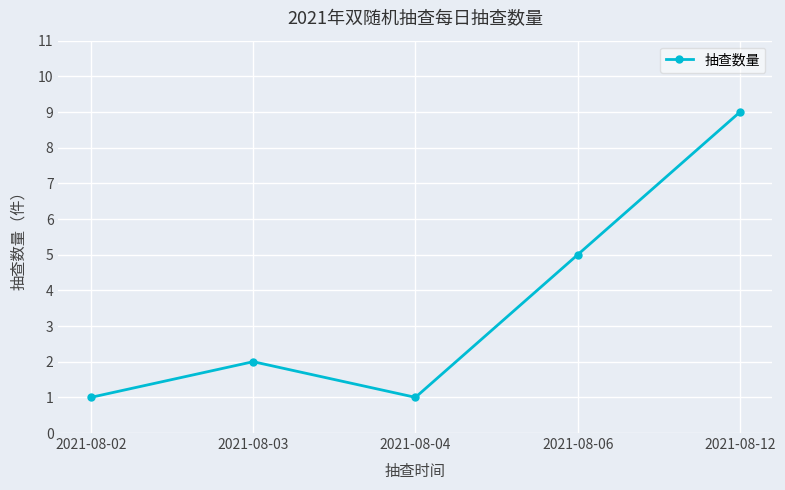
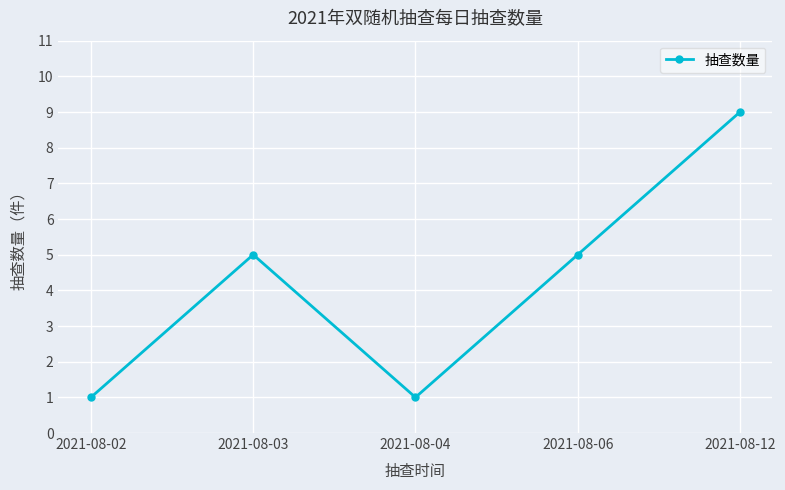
2021-08-03: 2 -> 5
